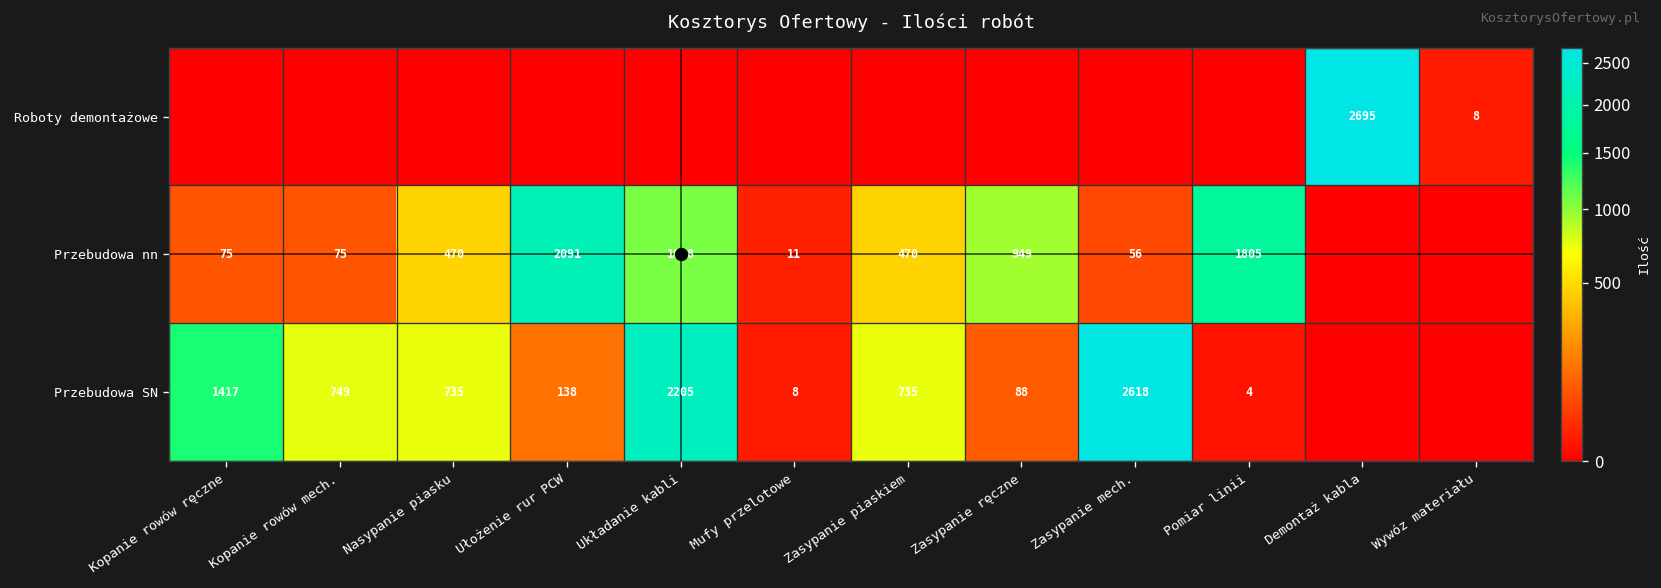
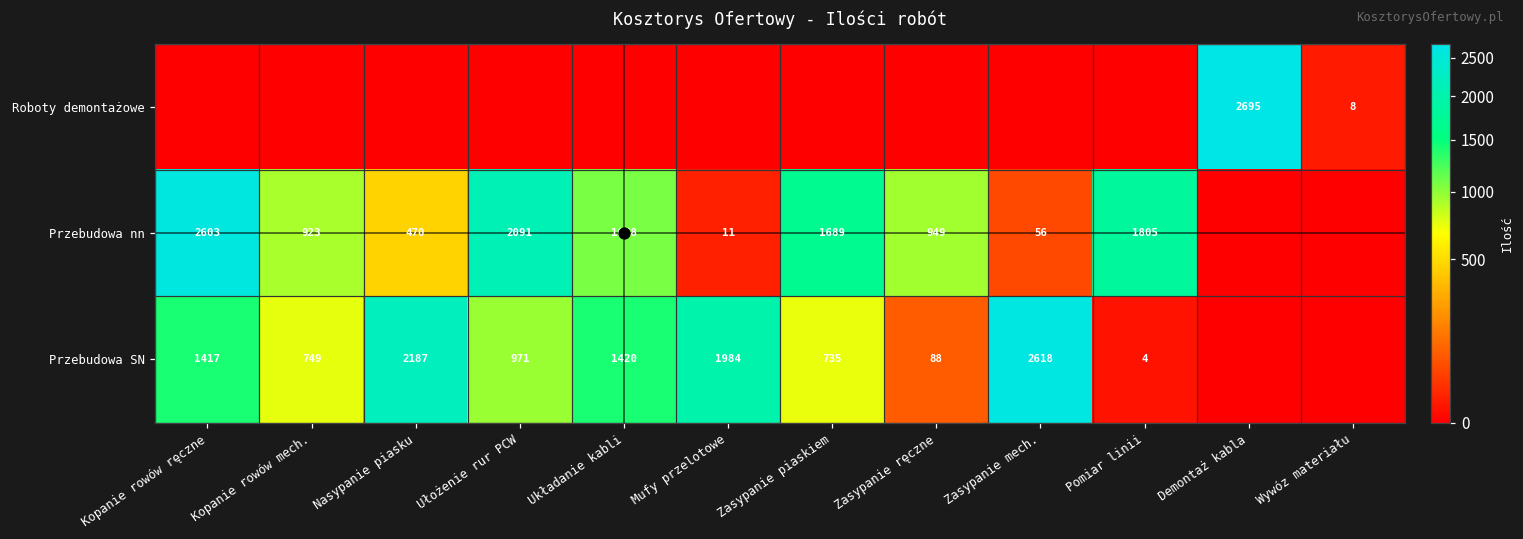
Przebudowa nn, Kopanie rowów ręczne: 75 -> 2603
Przebudowa nn, Kopanie rowów mech.: 75 -> 923
Przebudowa nn, Zasypanie piaskiem: 470 -> 1689
Przebudowa SN, Nasypanie piasku: 735 -> 2187
Przebudowa SN, Ułożenie rur PCW: 138 -> 971
Przebudowa SN, Układanie kabli: 2205 -> 1420
Przebudowa SN, Mufy przelotowe: 8 -> 1984
